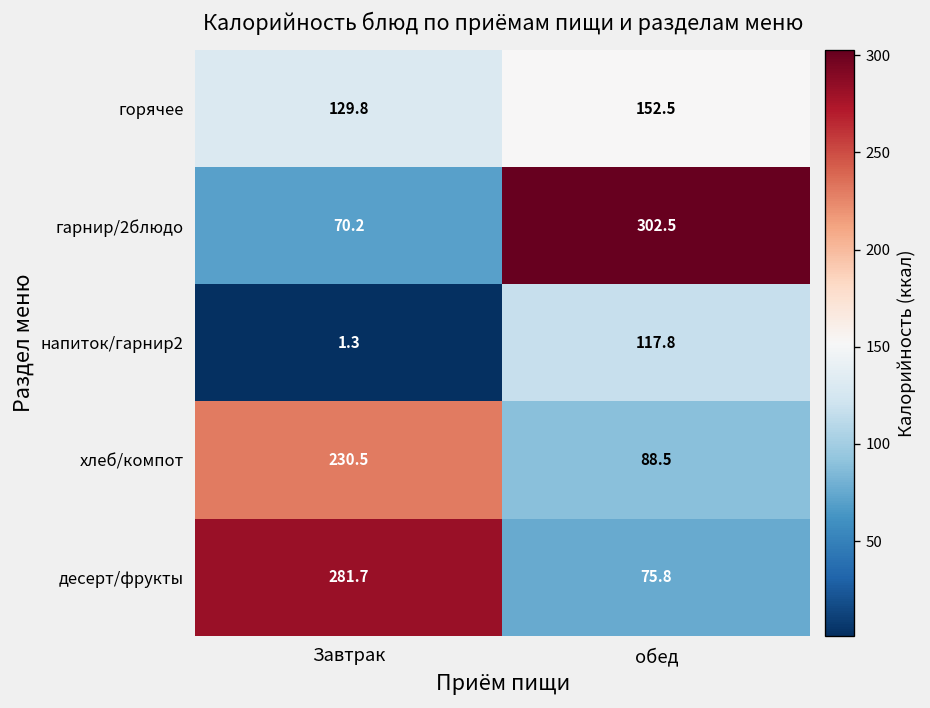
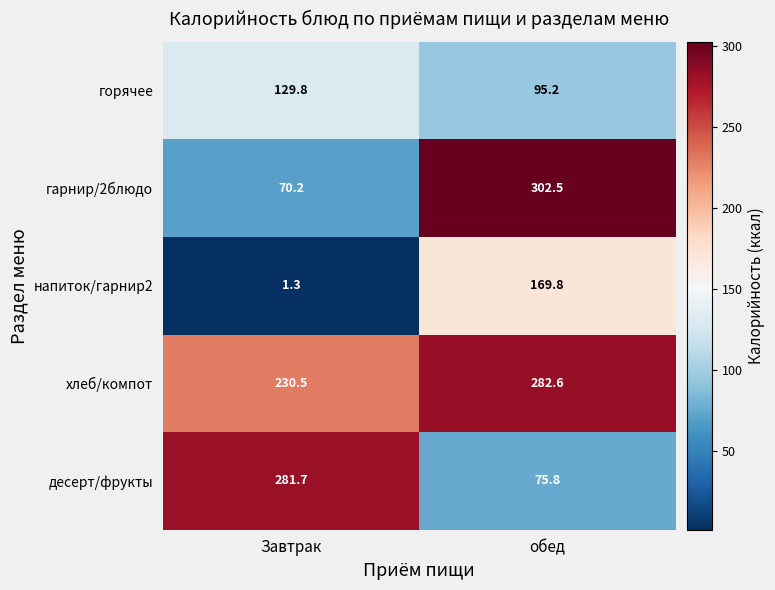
горячее, обед: 152.5 -> 95.2
напиток/гарнир2, обед: 117.8 -> 169.8
хлеб/компот, обед: 88.5 -> 282.6
